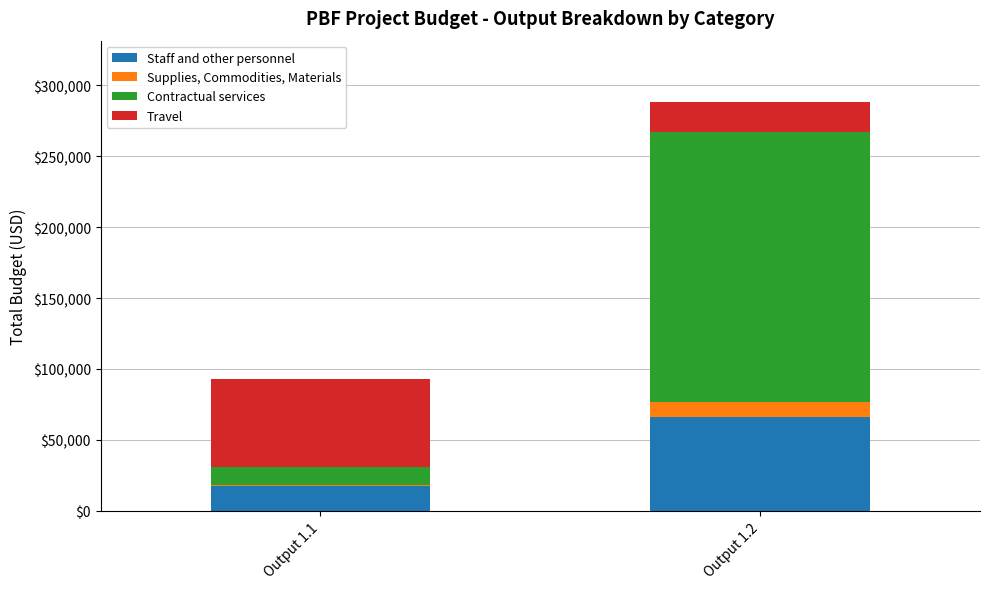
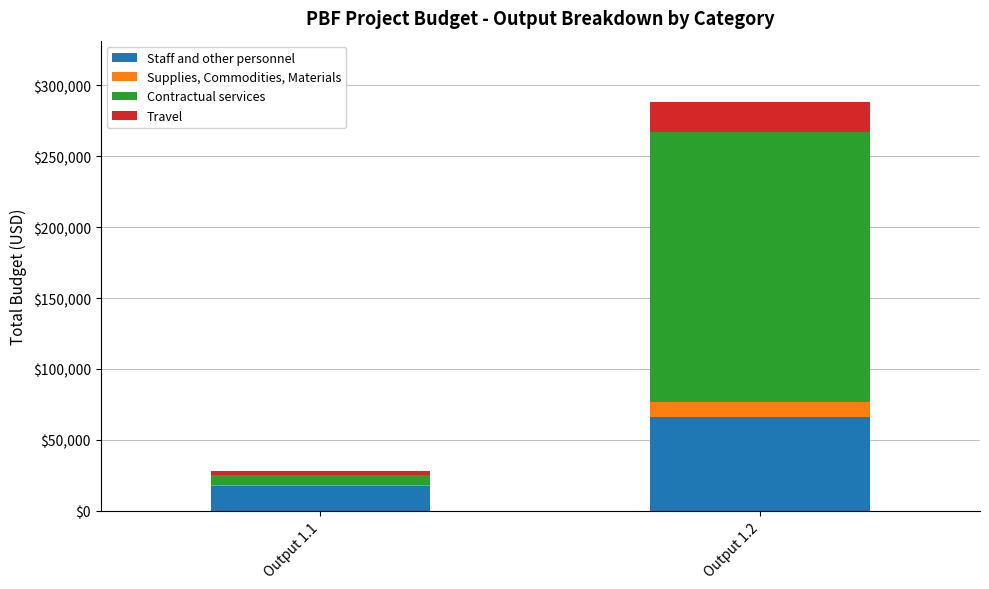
Contractual services, Output 1.1: $13,000 -> $7,000
Travel, Output 1.1: $62,000 -> $3,000
